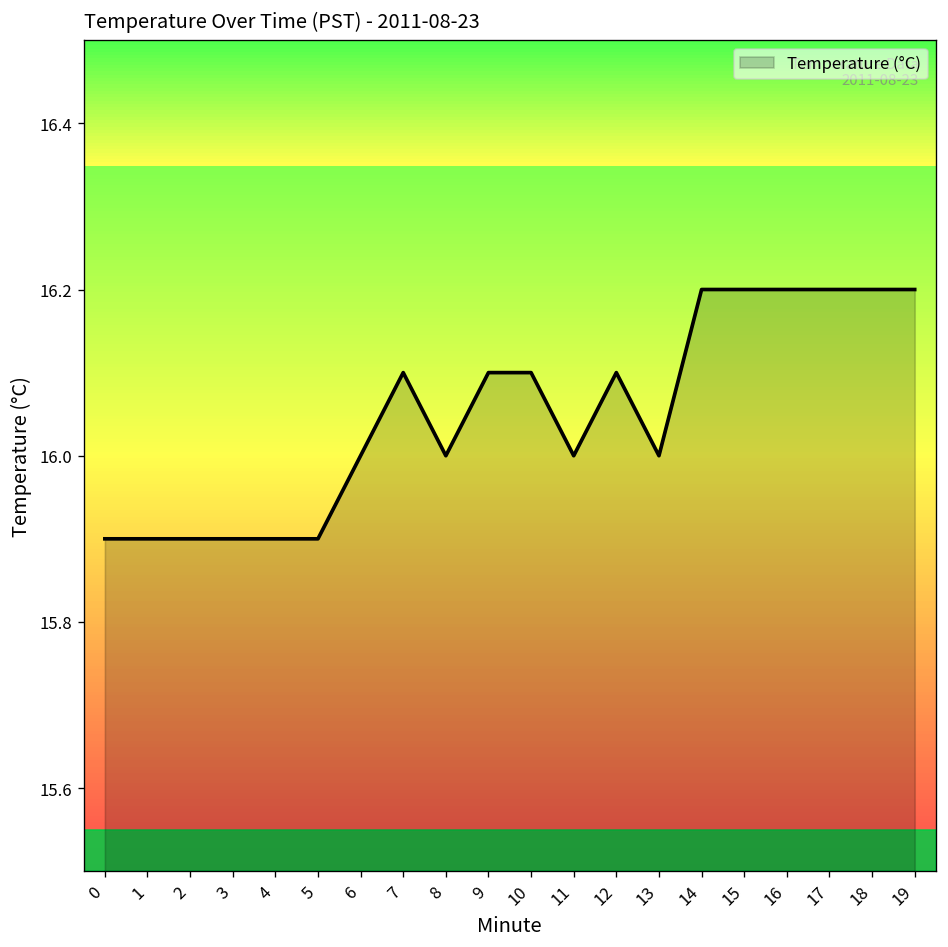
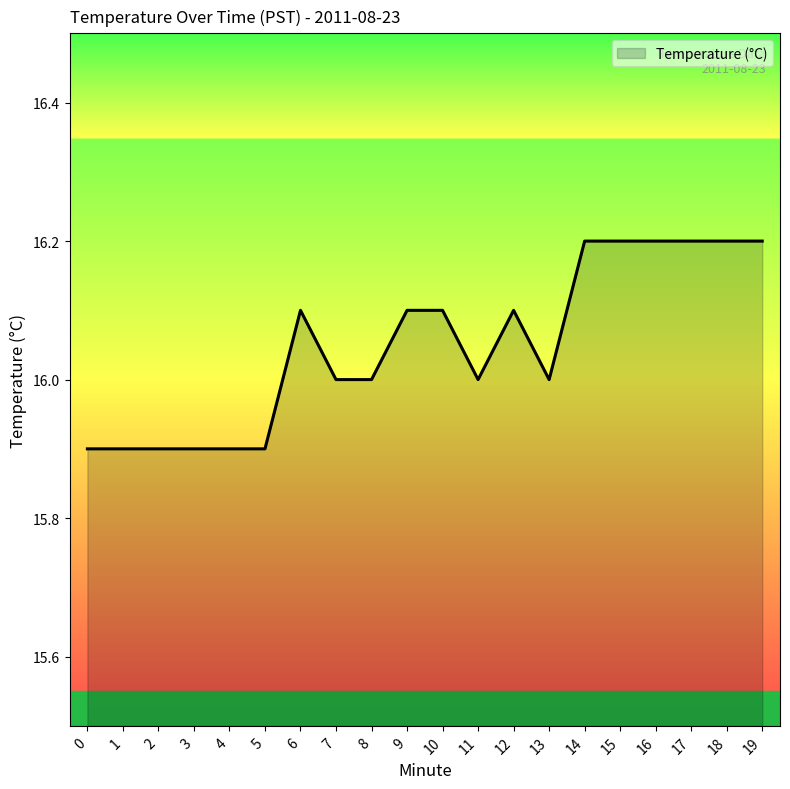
6: 16.0 -> 16.1
7: 16.1 -> 16.0
